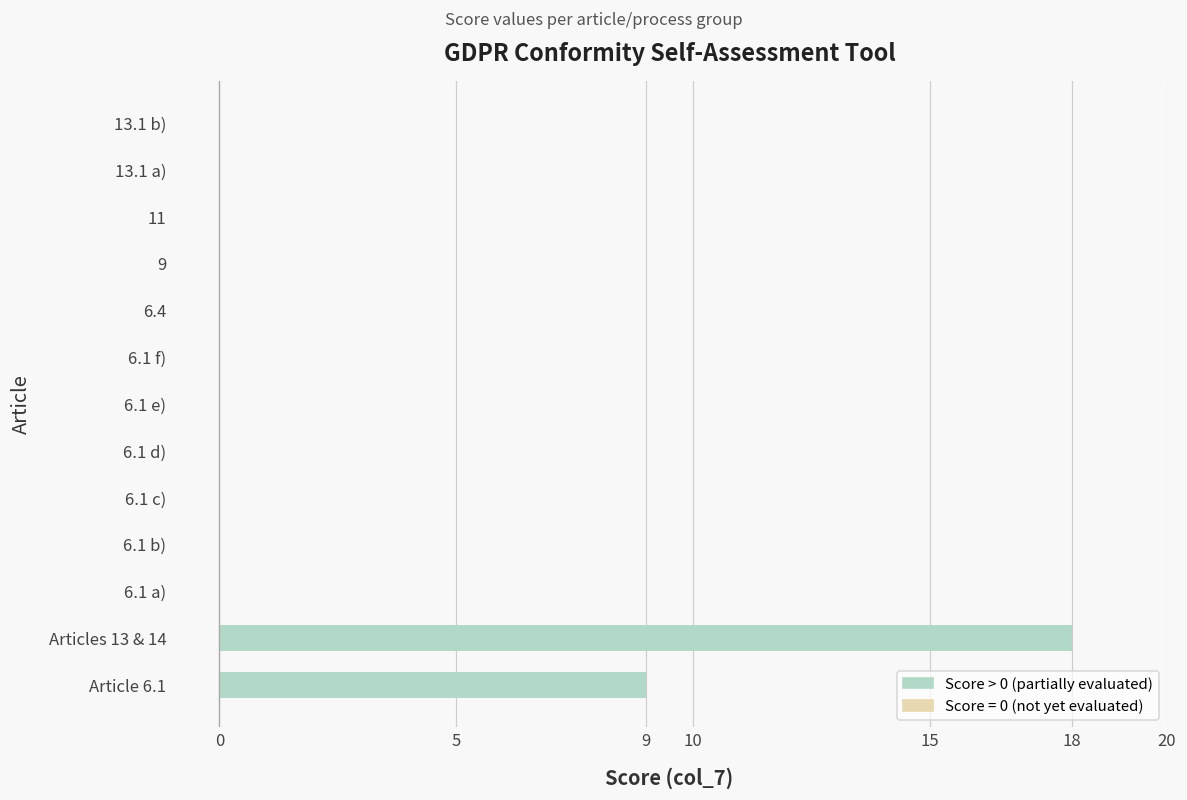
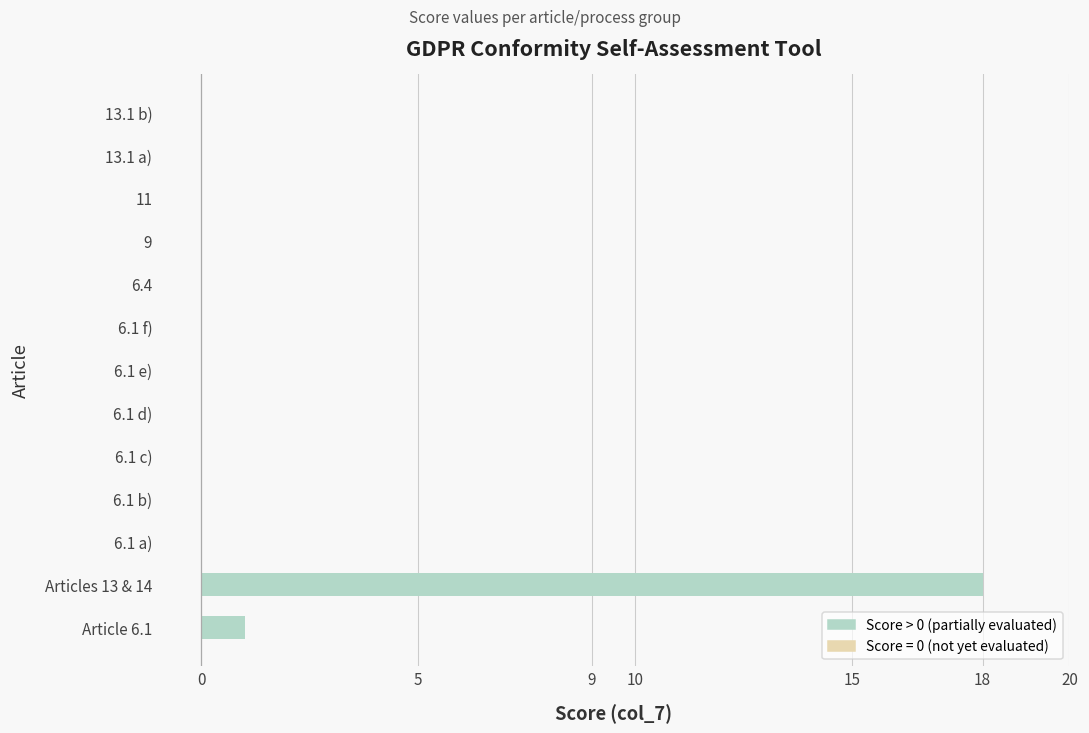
Article 6.1: 9 -> 1
